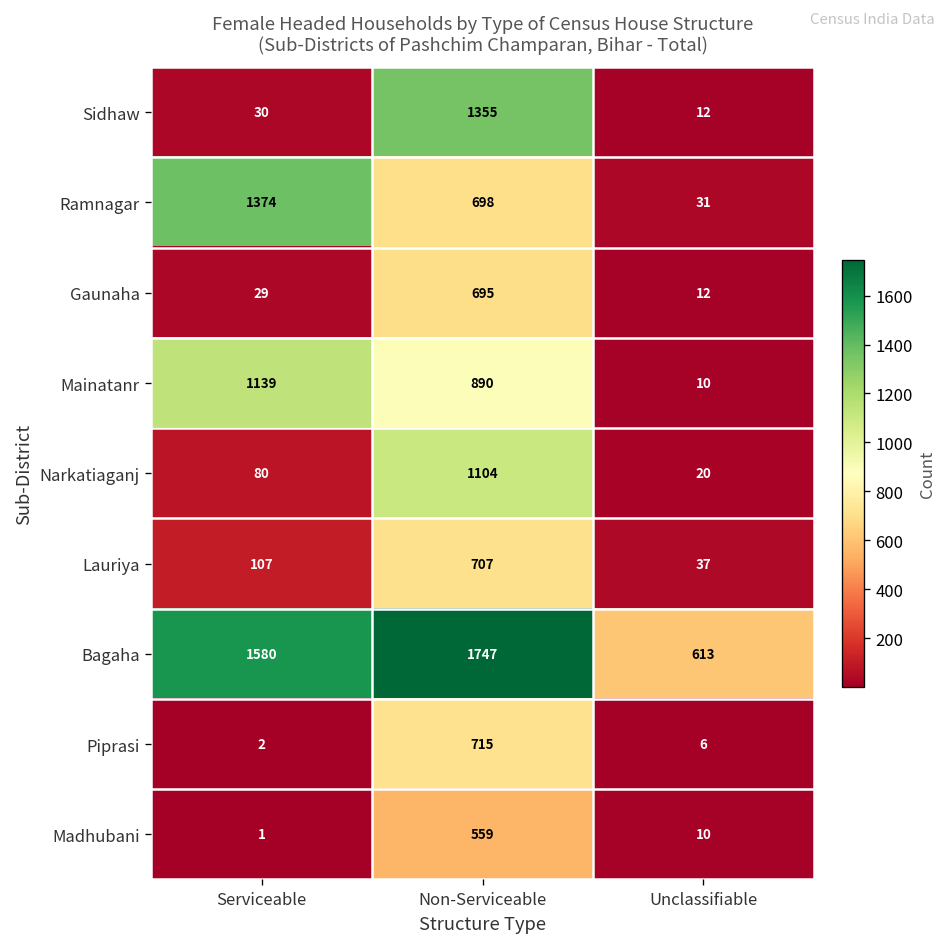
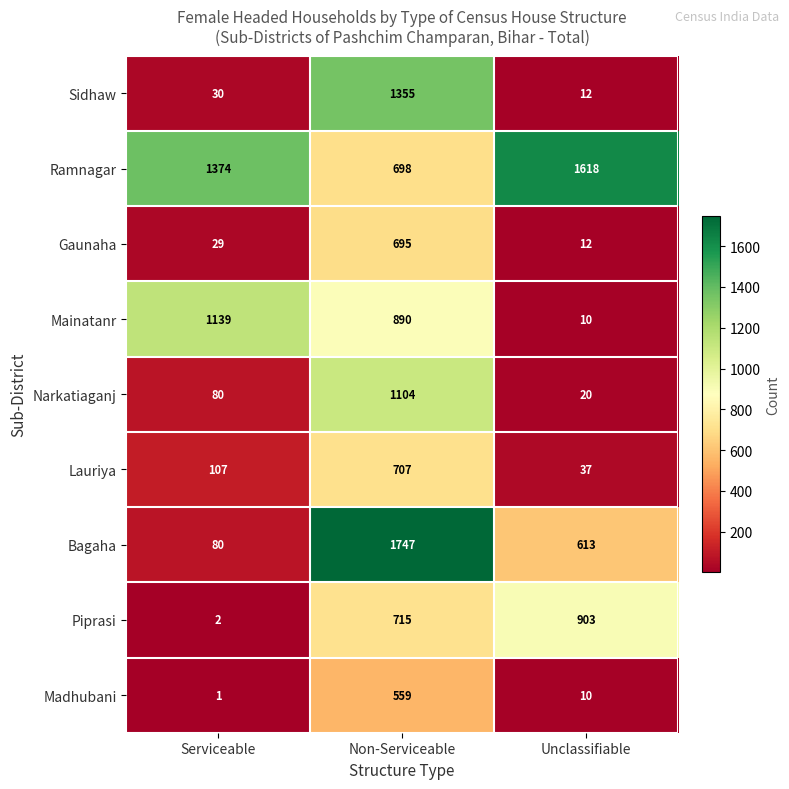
Ramnagar, Unclassifiable: 31 -> 1618
Bagaha, Serviceable: 1580 -> 80
Piprasi, Unclassifiable: 6 -> 903
